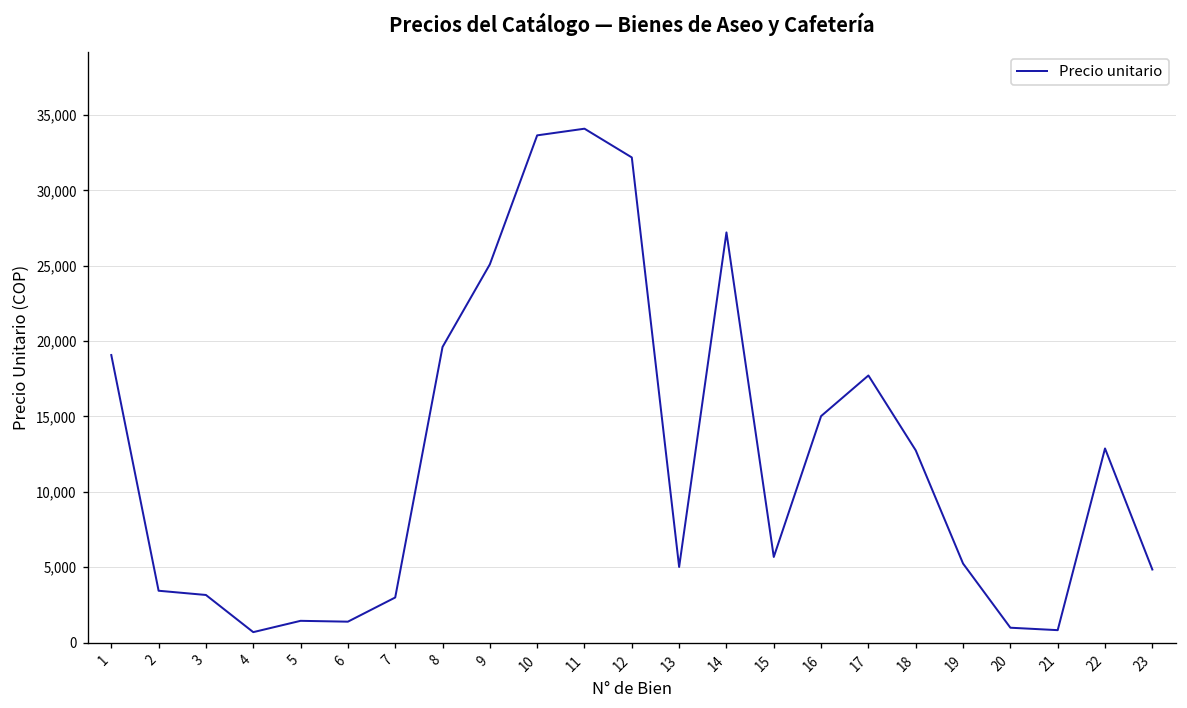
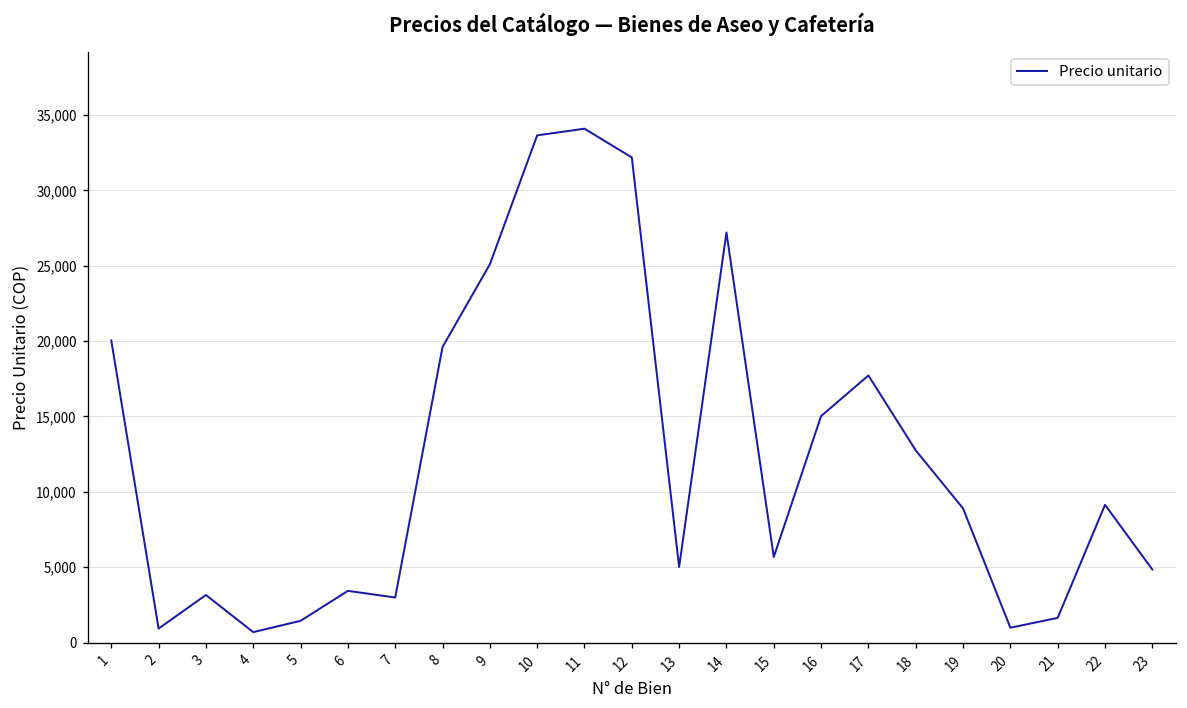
1: 19,100 -> 20,000
2: 3,400 -> 900
6: 1,400 -> 3,400
19: 5,200 -> 8,900
21: 800 -> 1,600
22: 12,900 -> 9,100
